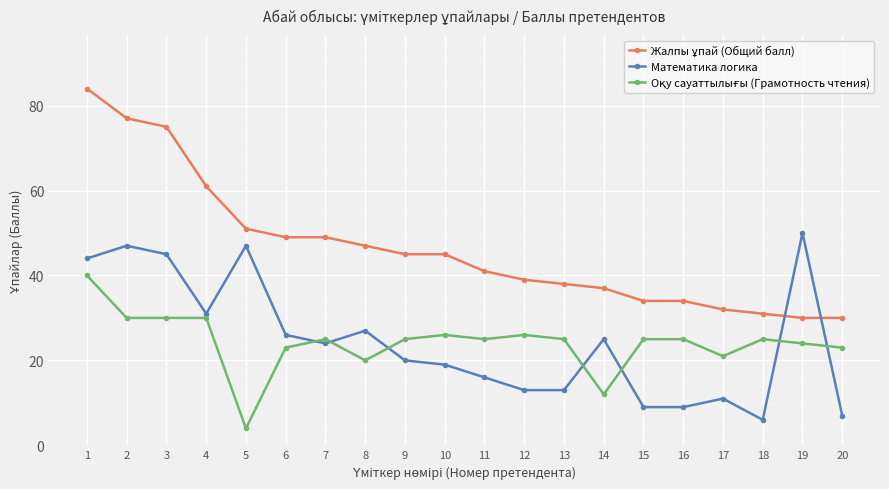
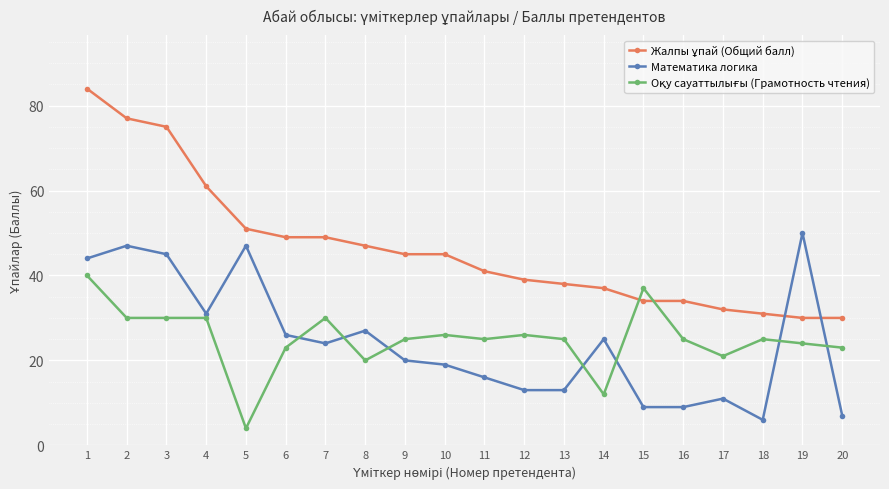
Оқу сауаттылығы (Грамотность чтения), 7: 25 -> 30
Оқу сауаттылығы (Грамотность чтения), 15: 25 -> 37
